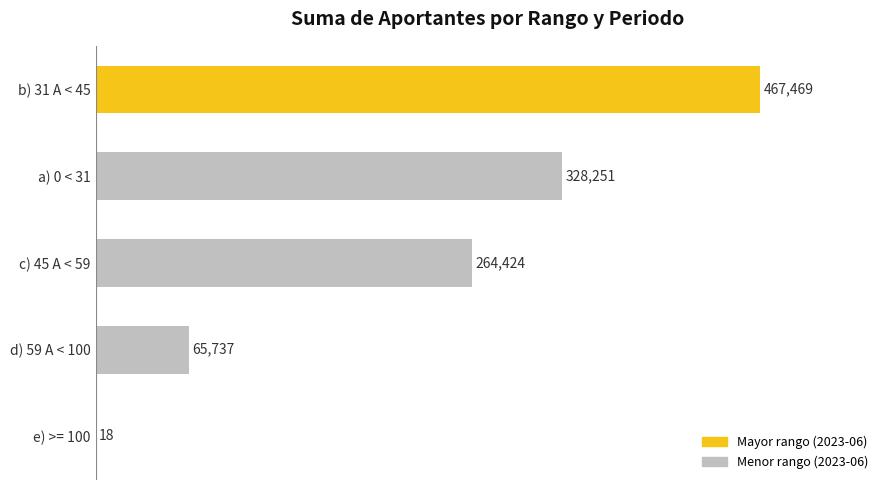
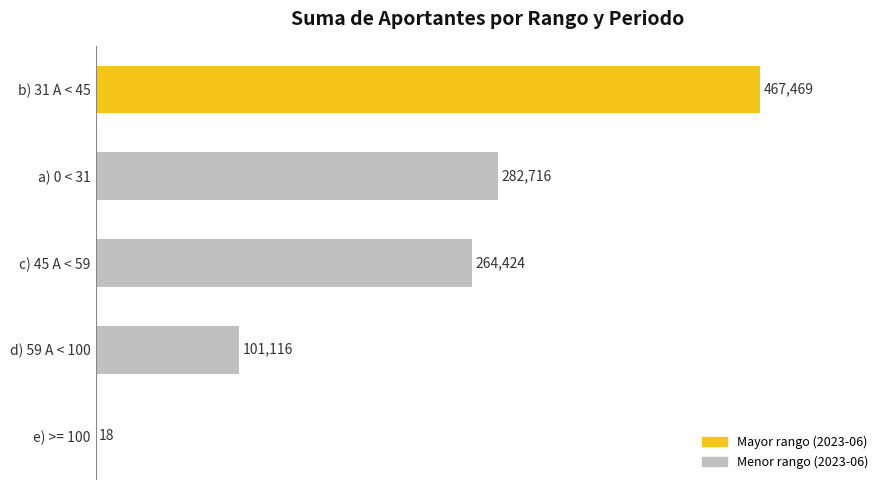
a) 0 < 31: 328,251 -> 282,716
d) 59 A < 100: 65,737 -> 101,116
